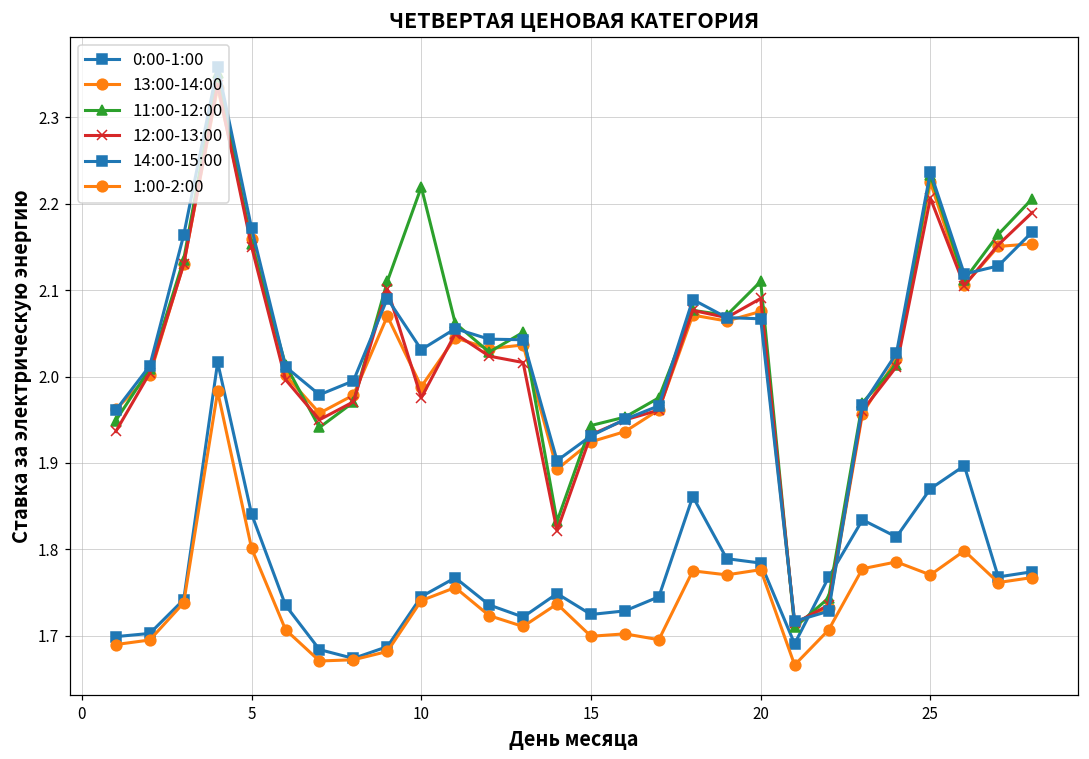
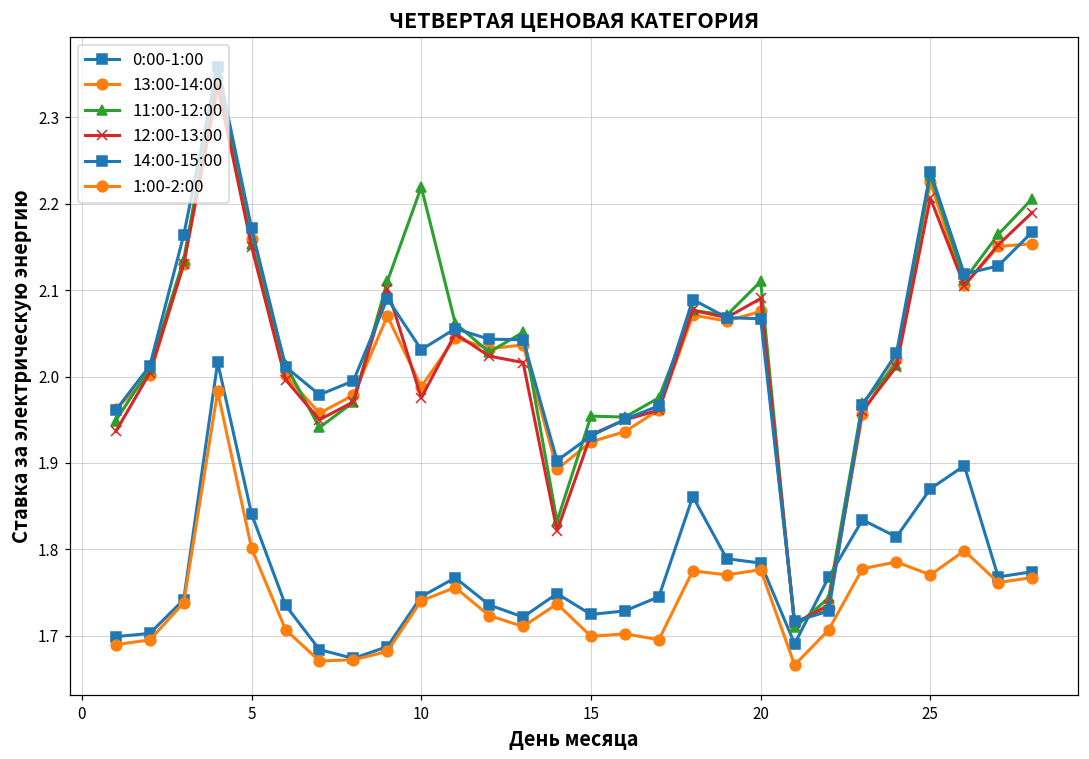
11:00-12:00, 15: 1.94 -> 1.95
